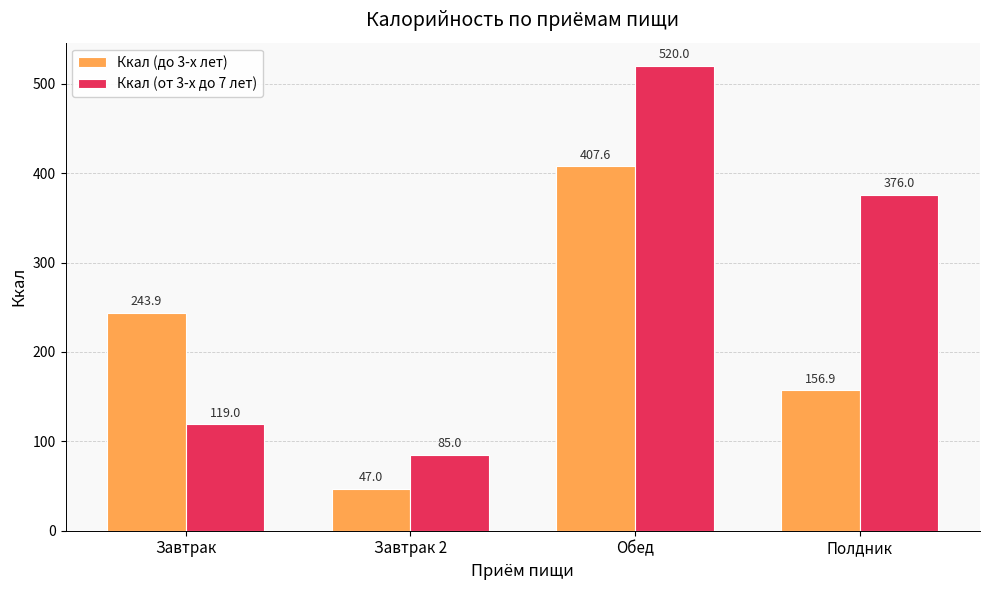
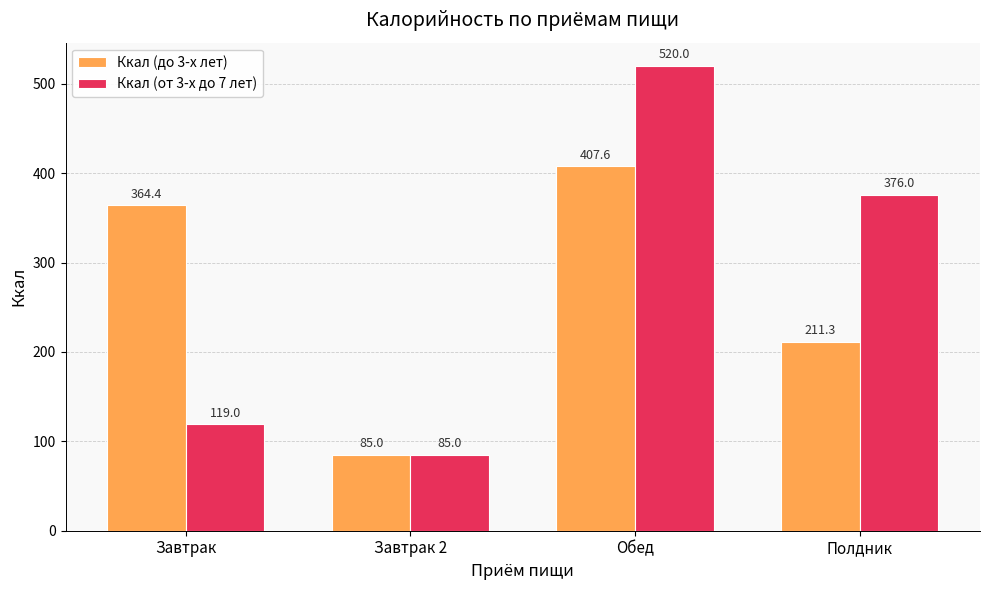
Ккал (до 3-х лет), Завтрак: 243.9 -> 364.4
Ккал (до 3-х лет), Завтрак 2: 47.0 -> 85.0
Ккал (до 3-х лет), Полдник: 156.9 -> 211.3
